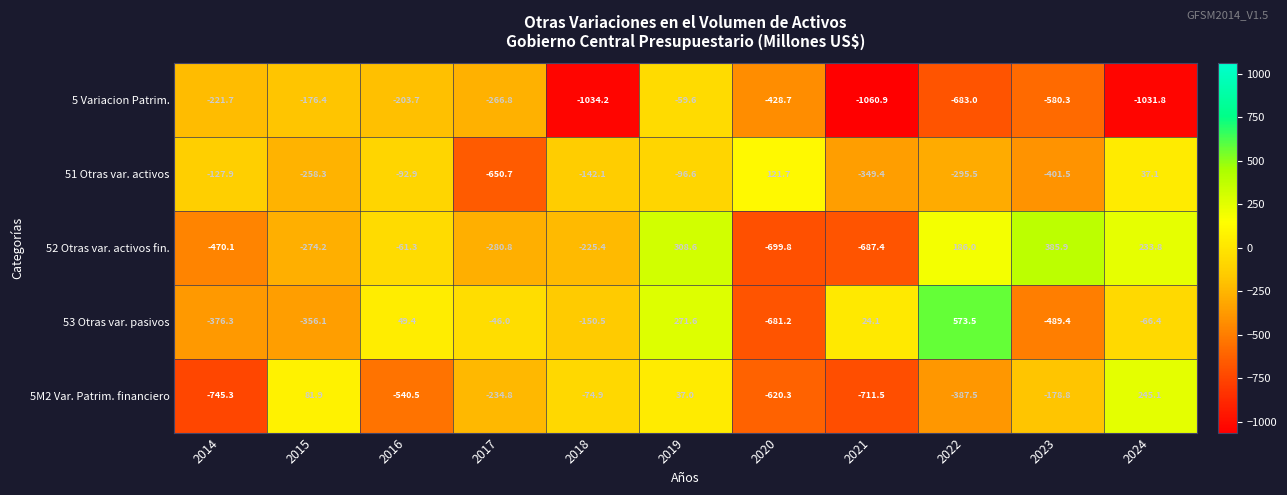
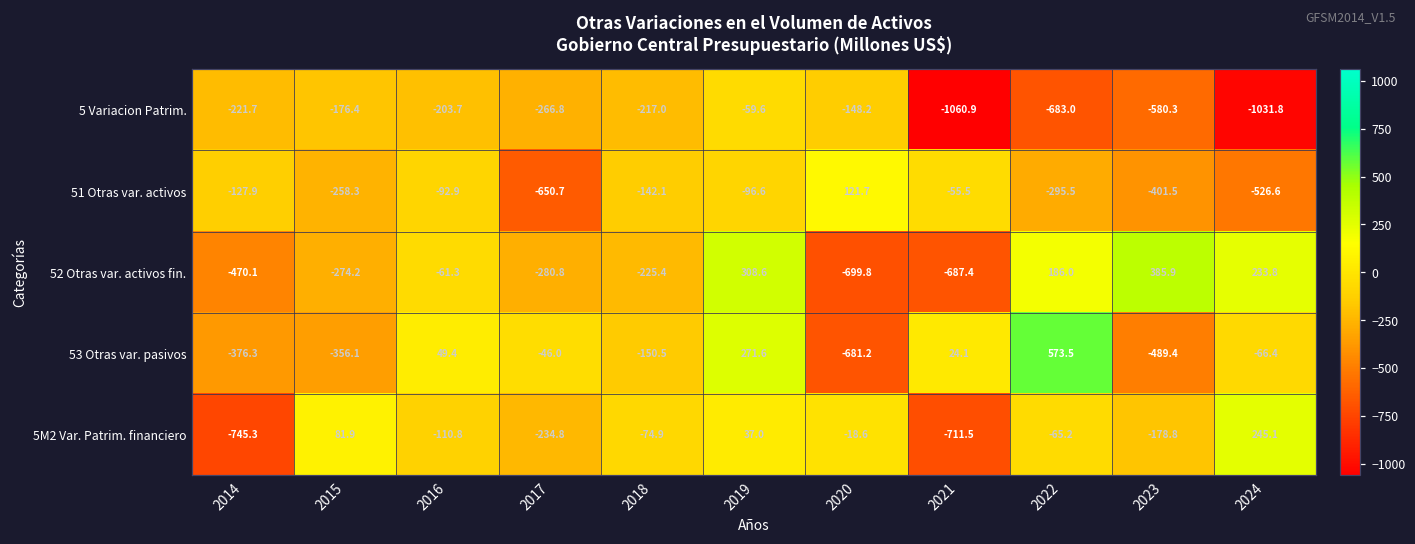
5 Variacion Patrim., 2018: -1034.2 -> -217.0
5 Variacion Patrim., 2020: -428.7 -> -148.2
51 Otras var. activos, 2021: -349.4 -> -55.5
51 Otras var. activos, 2024: 37.1 -> -526.6
5M2 Var. Patrim. financiero, 2016: -540.5 -> -110.8
5M2 Var. Patrim. financiero, 2020: -620.3 -> -18.6
5M2 Var. Patrim. financiero, 2022: -387.5 -> -65.2
